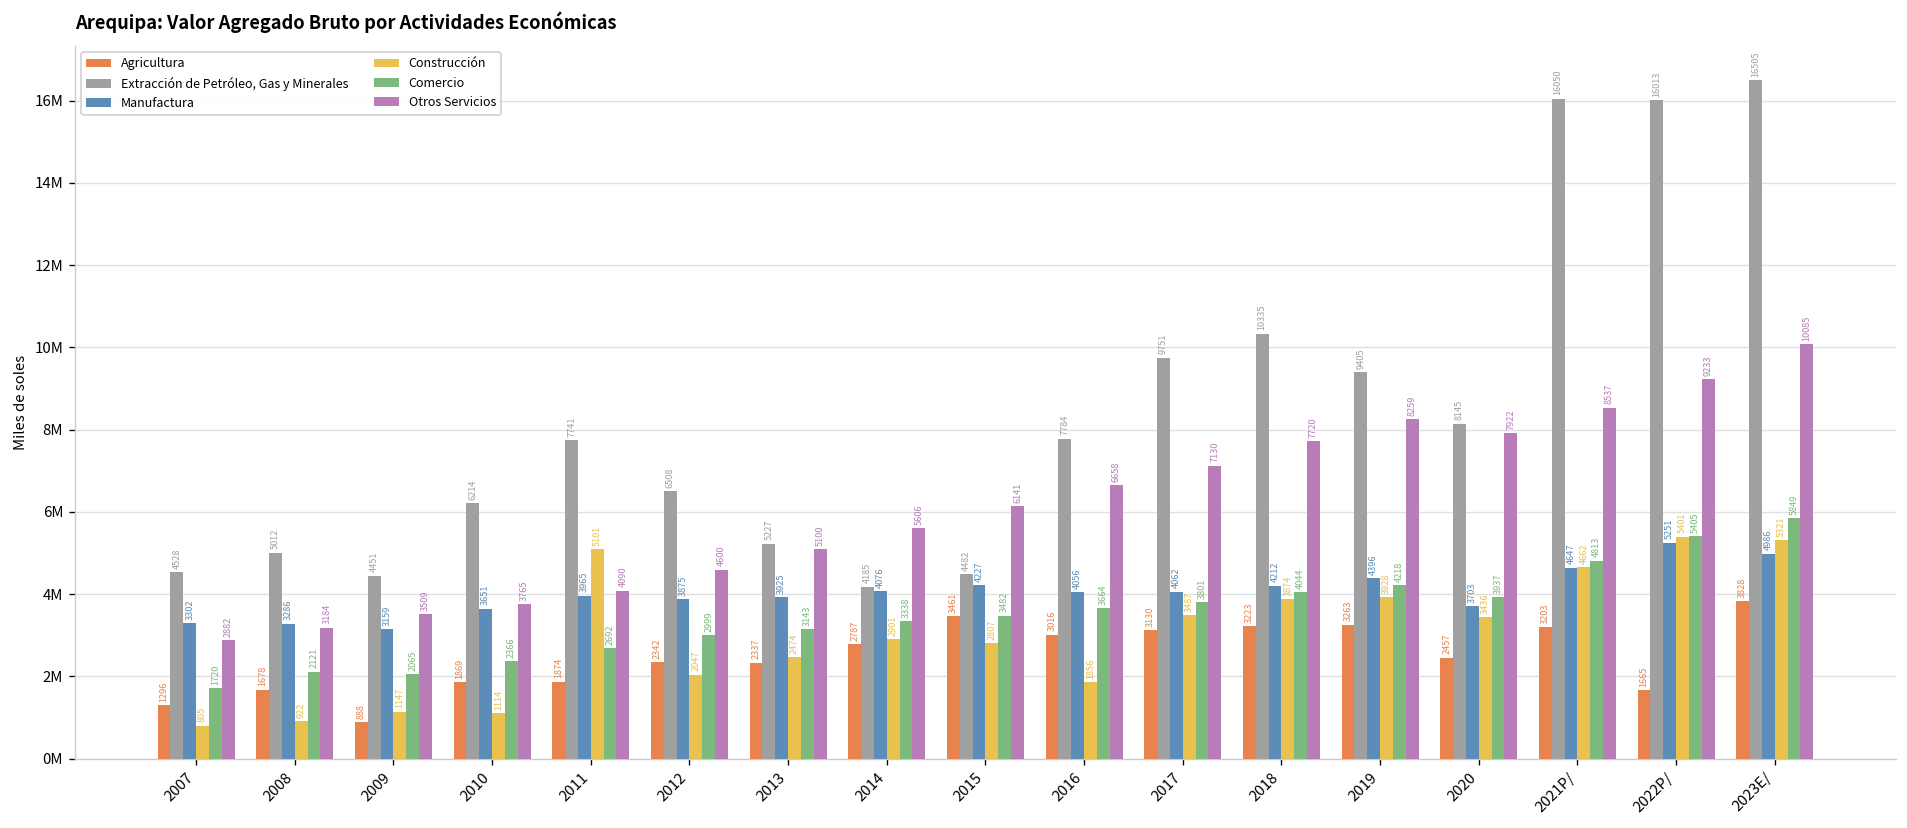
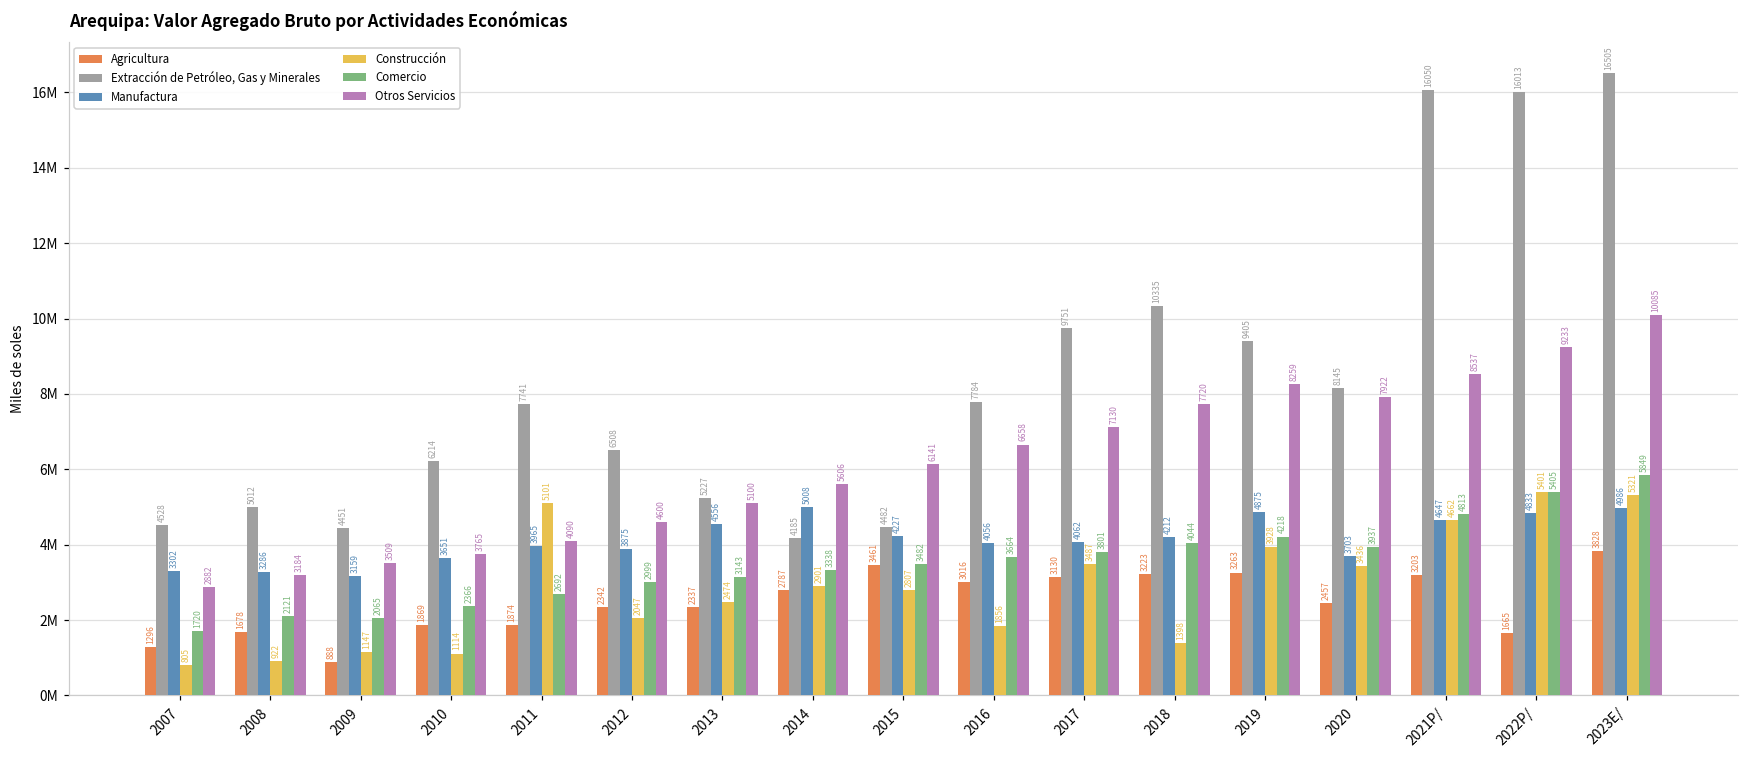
Manufactura, 2013: 3925 -> 4556
Manufactura, 2014: 4076 -> 5008
Construcción, 2018: 3874 -> 1398
Manufactura, 2019: 4396 -> 4875
Manufactura, 2022P/: 5251 -> 4833
